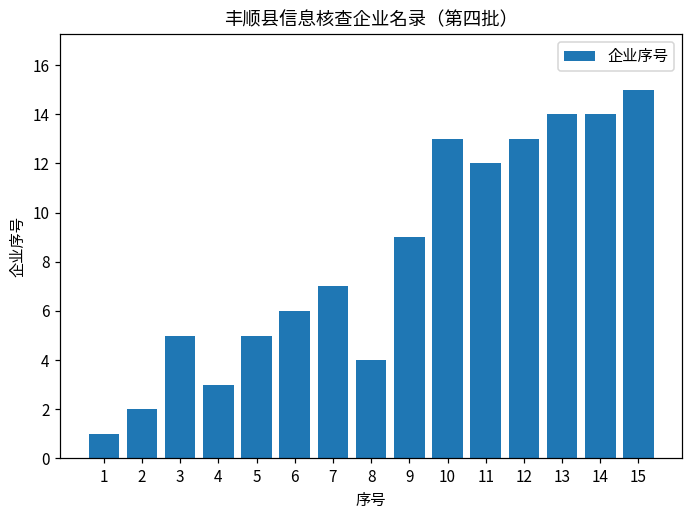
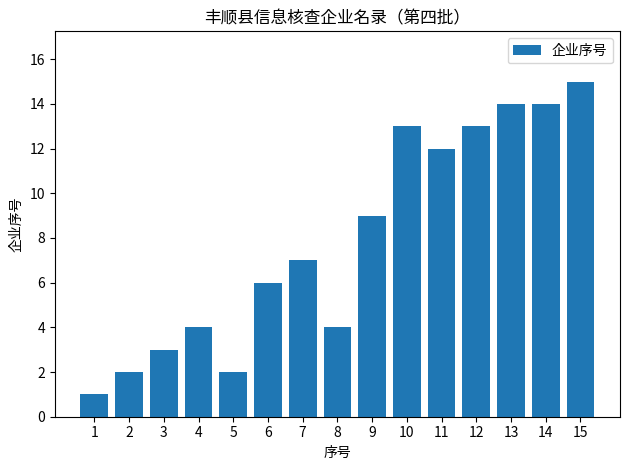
3: 5 -> 3
4: 3 -> 4
5: 5 -> 2
